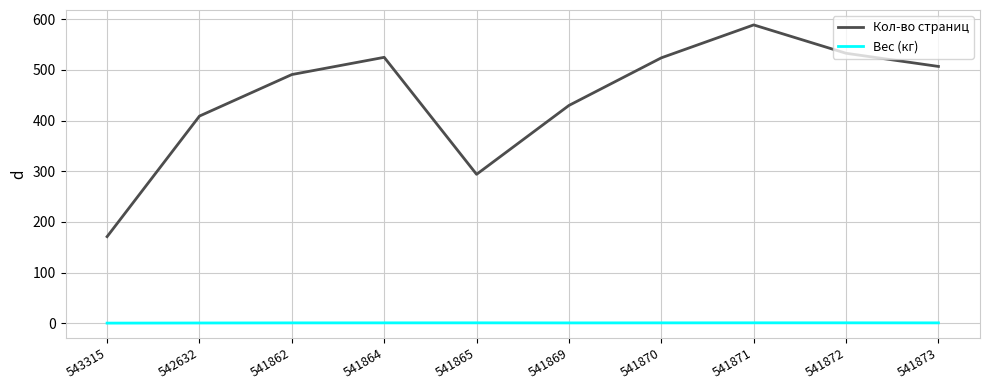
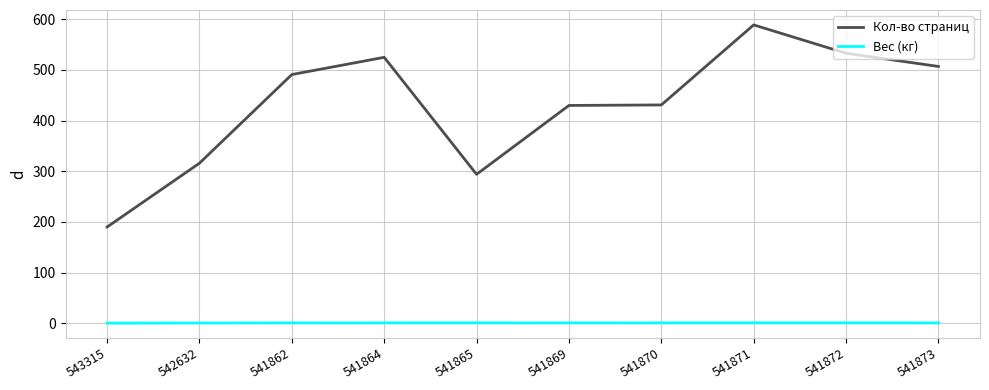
Кол-во страниц, 543315: 170 -> 190
Кол-во страниц, 542632: 410 -> 320
Кол-во страниц, 541870: 520 -> 430
